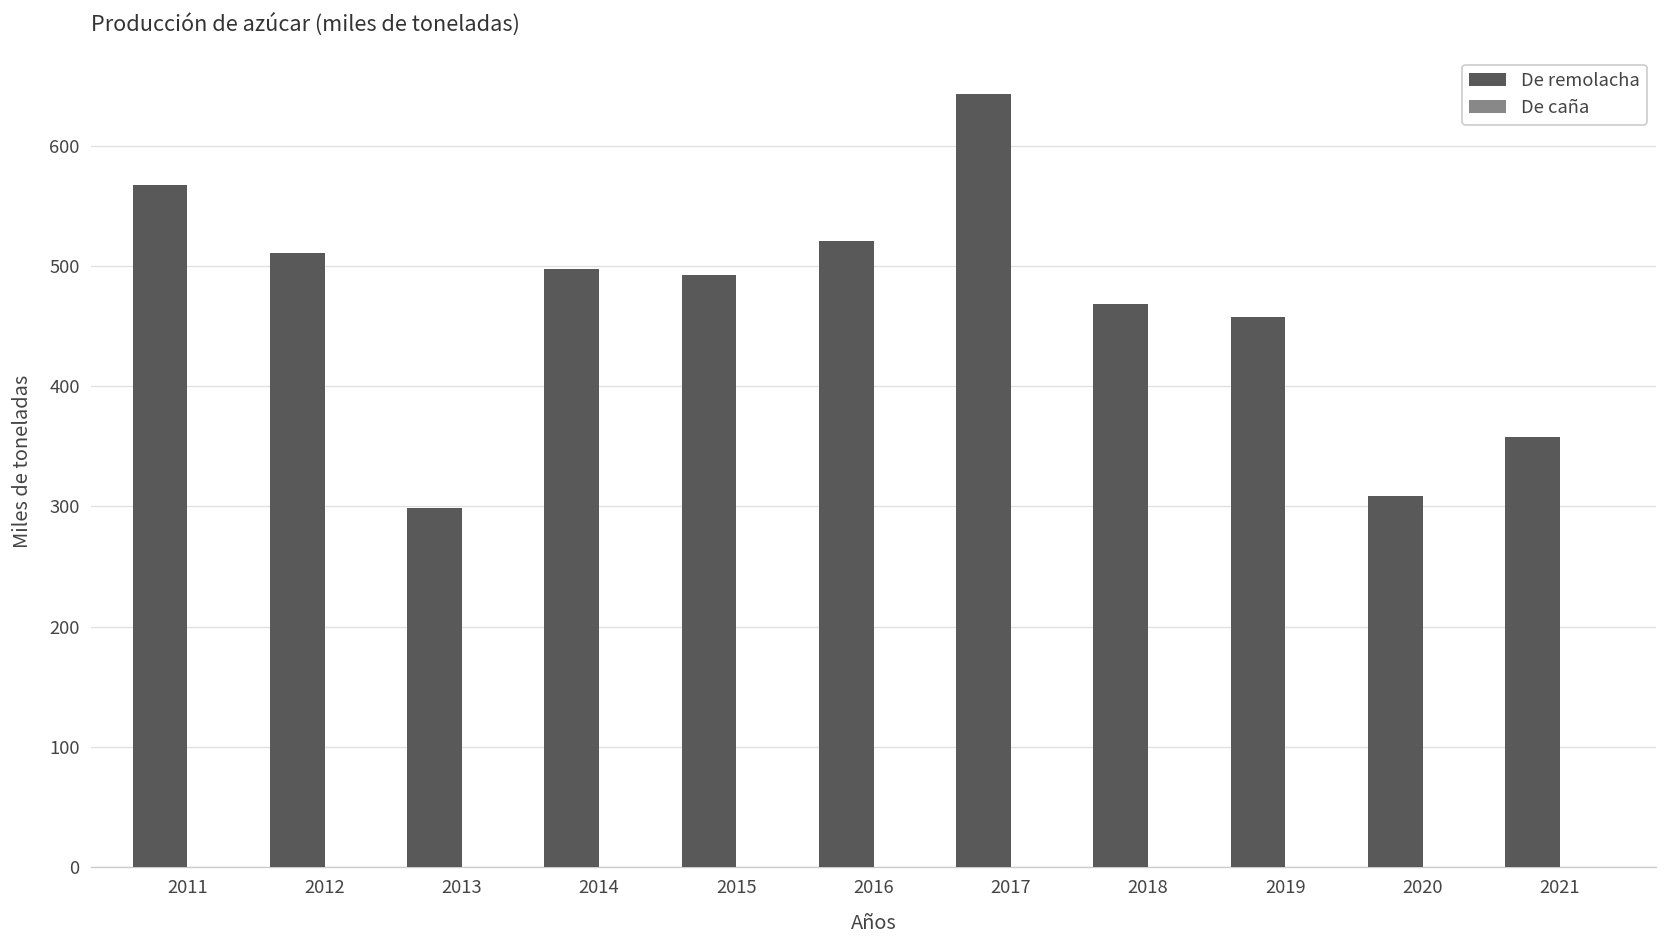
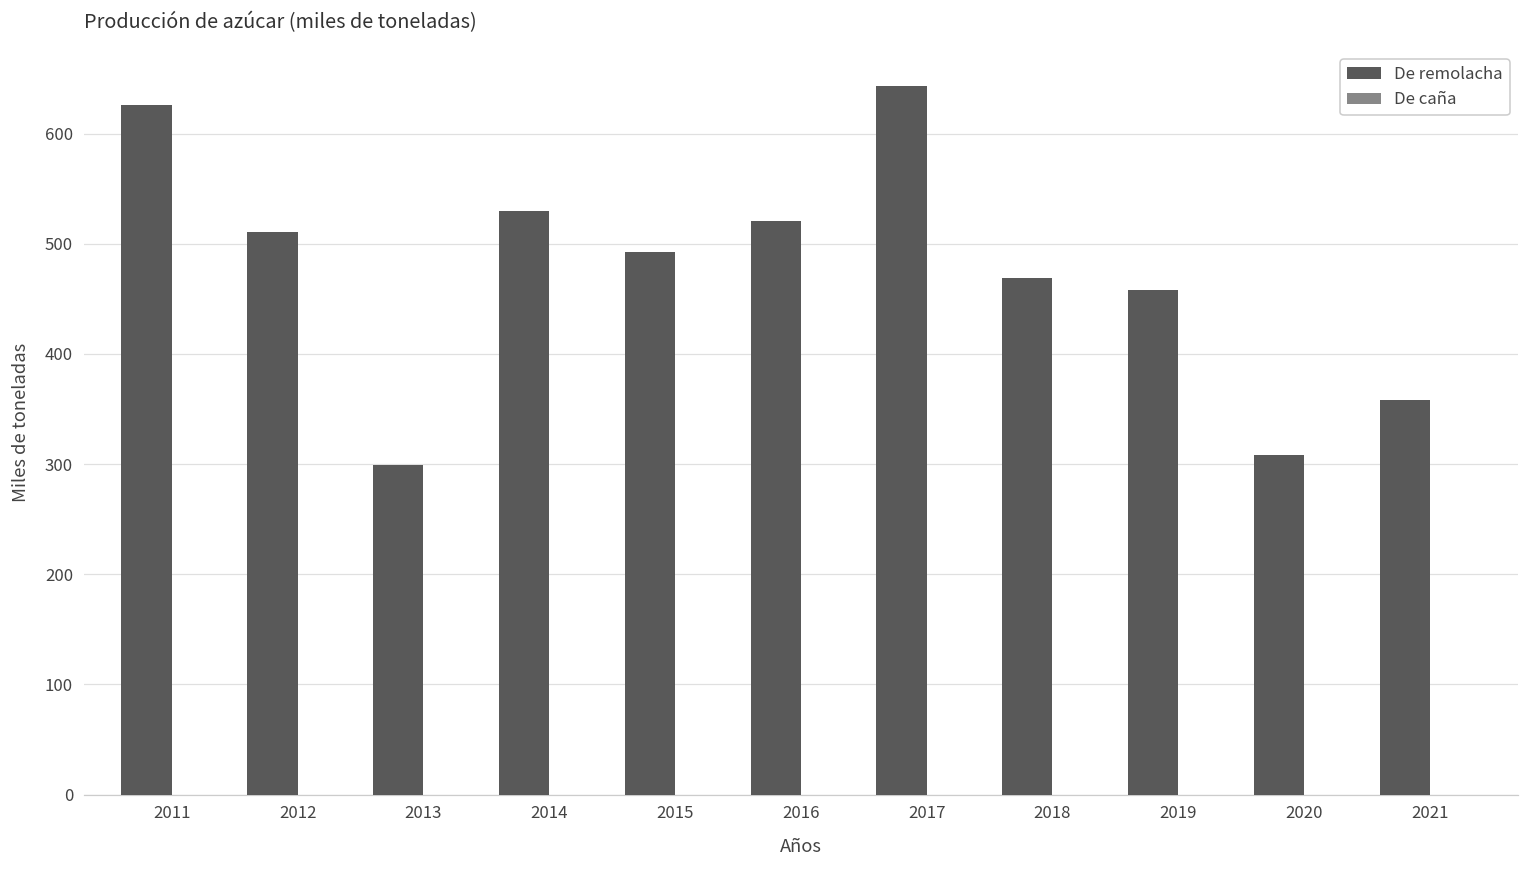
De remolacha, 2011: 568 -> 626
De remolacha, 2014: 498 -> 530
